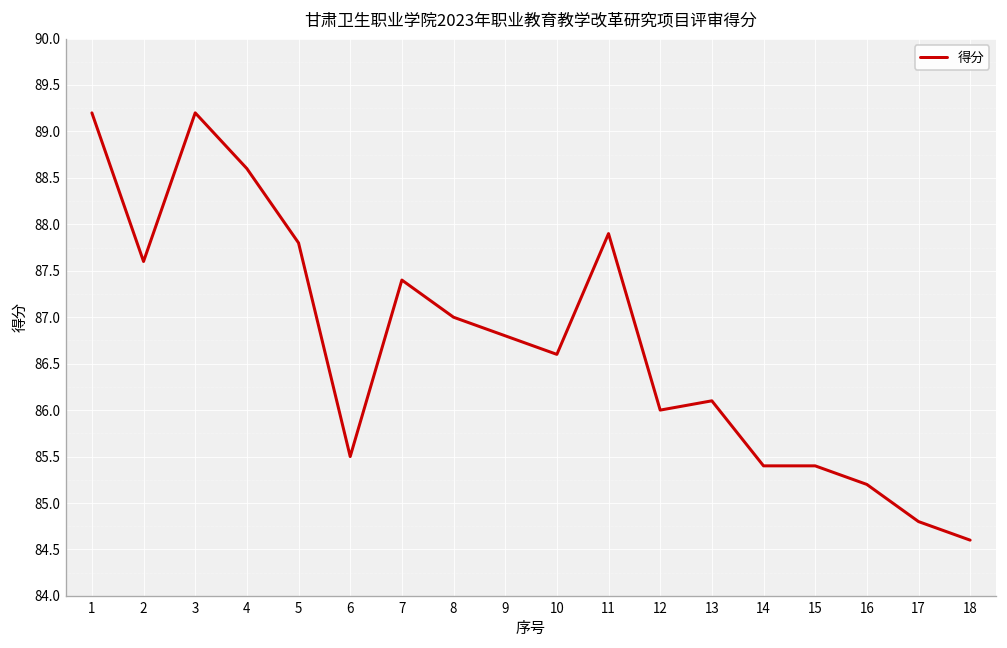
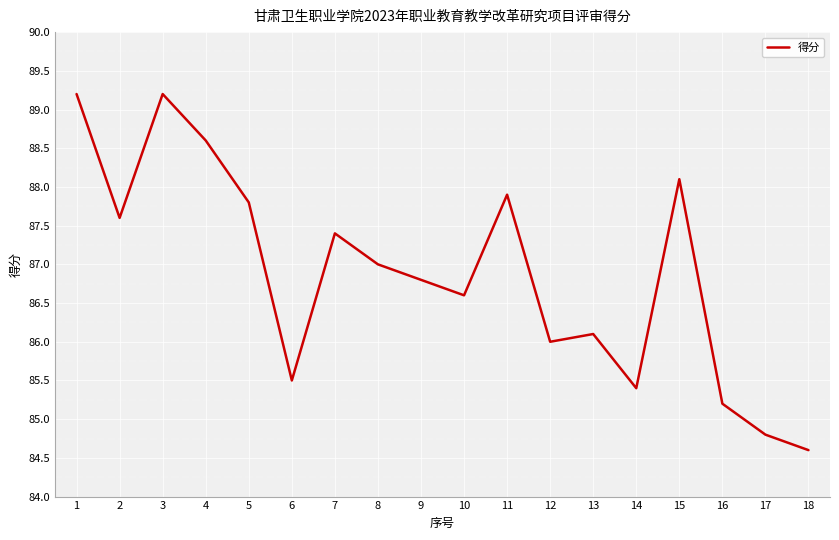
15: 85.4 -> 88.1
